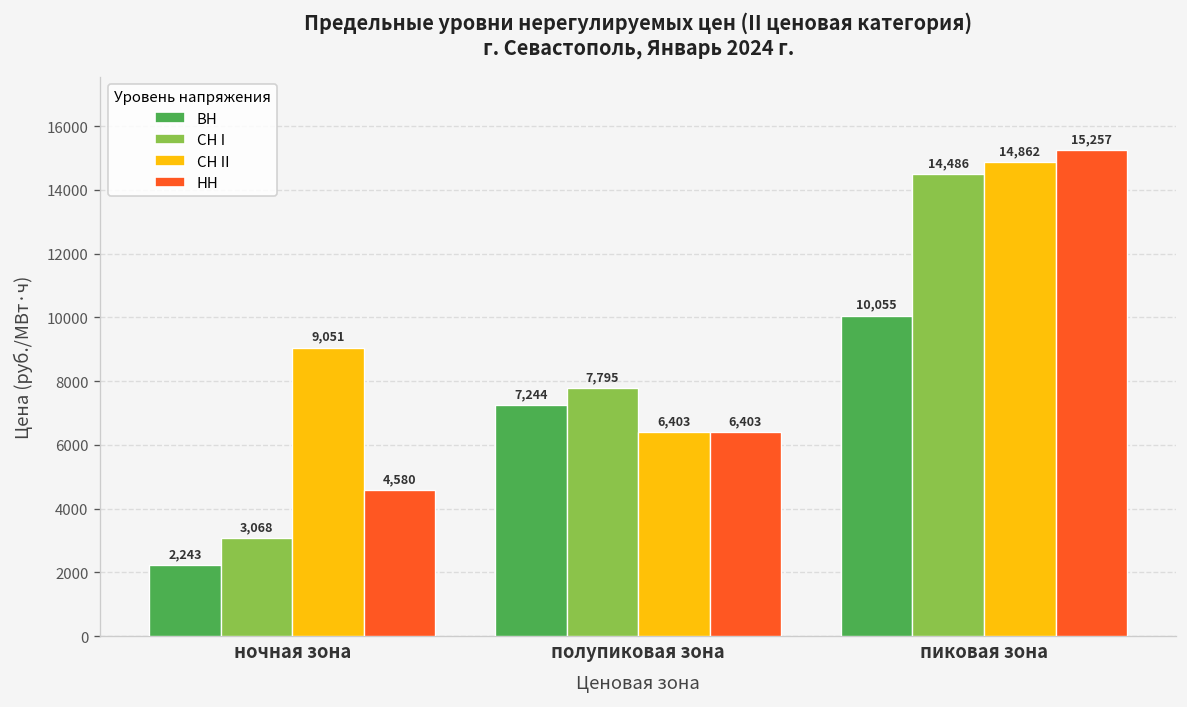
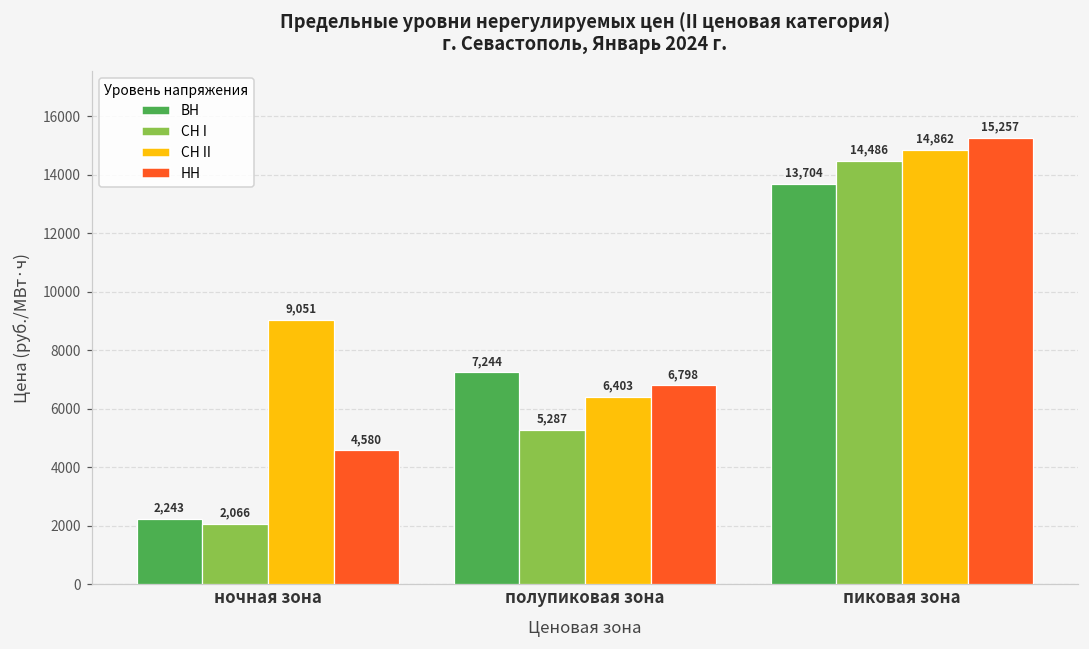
СН I, ночная зона: 3,068 -> 2,066
СН I, полупиковая зона: 7,795 -> 5,287
НН, полупиковая зона: 6,403 -> 6,798
ВН, пиковая зона: 10,055 -> 13,704
